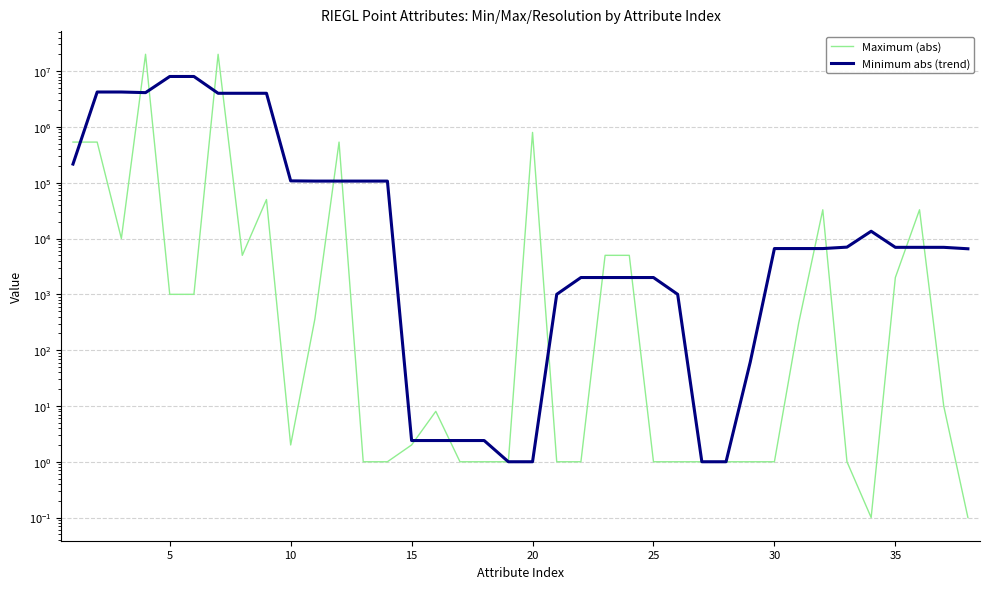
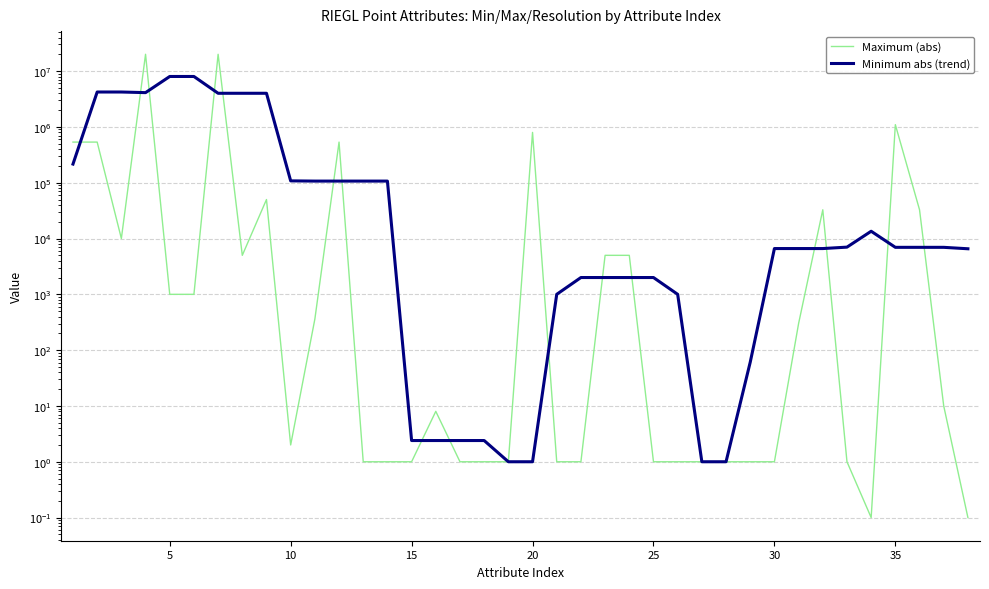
Maximum (abs), 15: 2 -> 1
Maximum (abs), 35: 2000 -> 1100000
